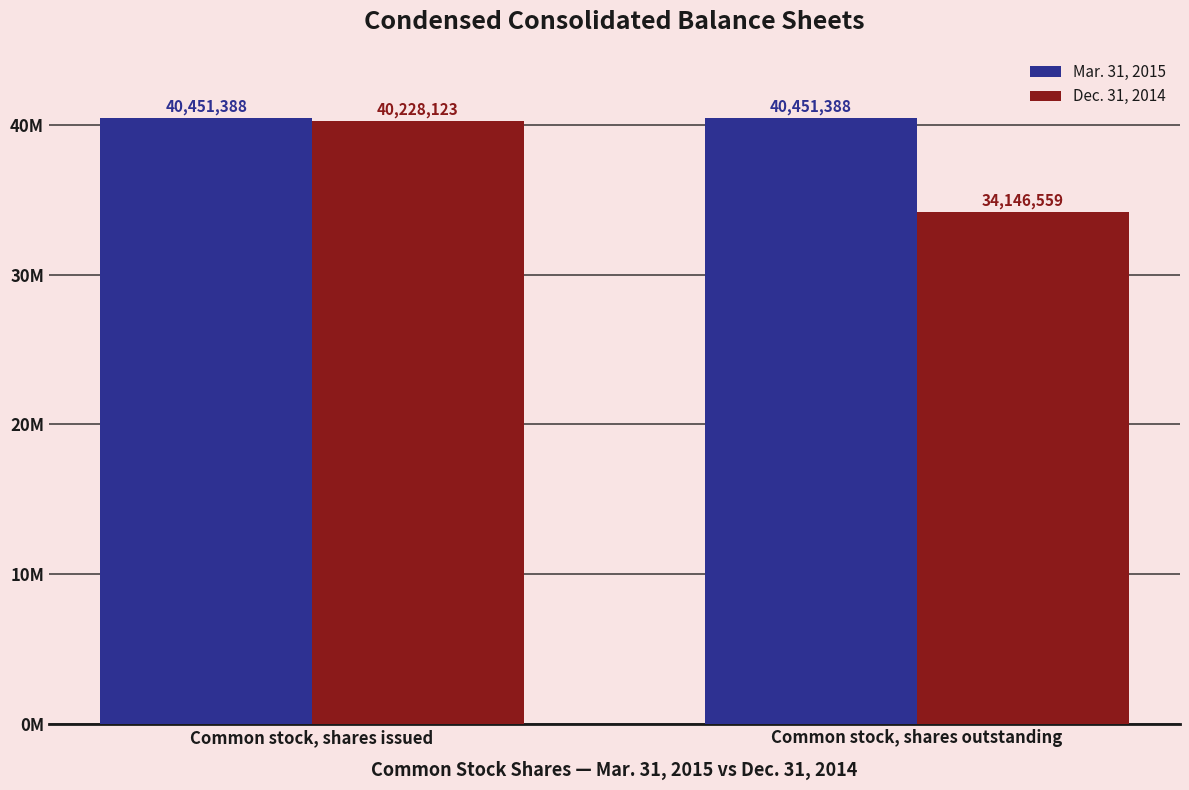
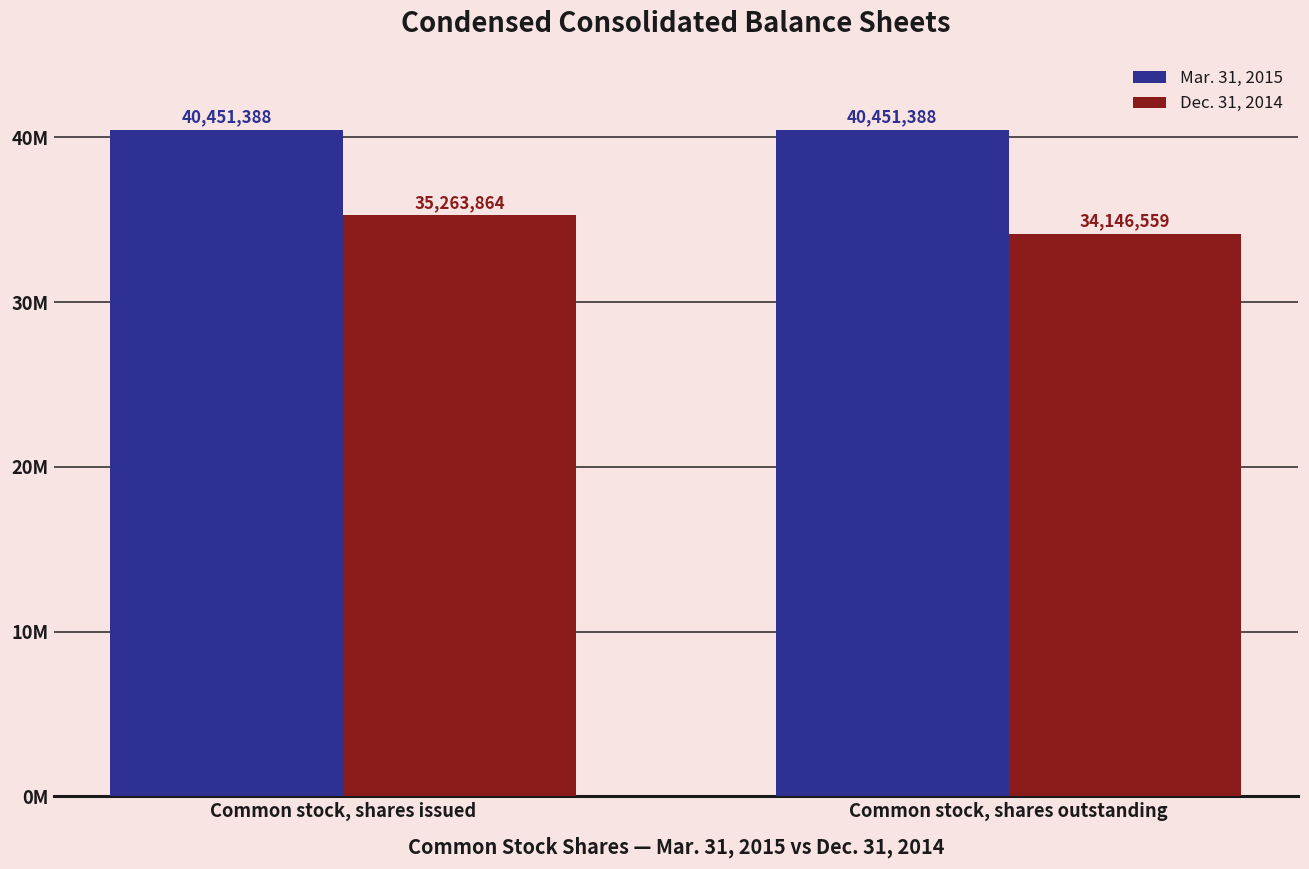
Dec. 31, 2014, Common stock, shares issued: 40,228,123 -> 35,263,864
